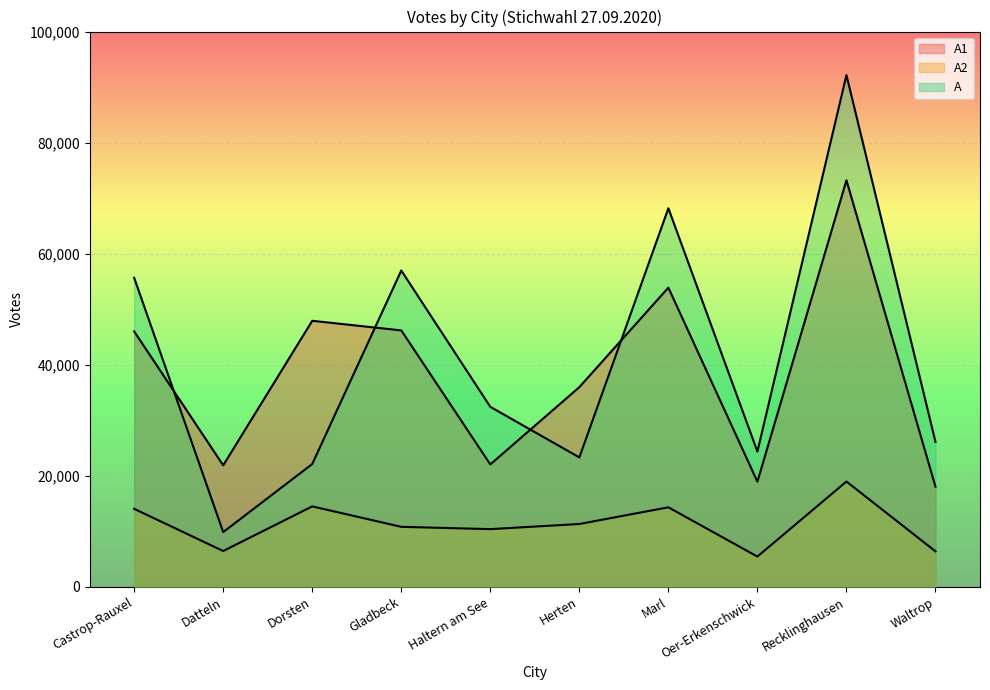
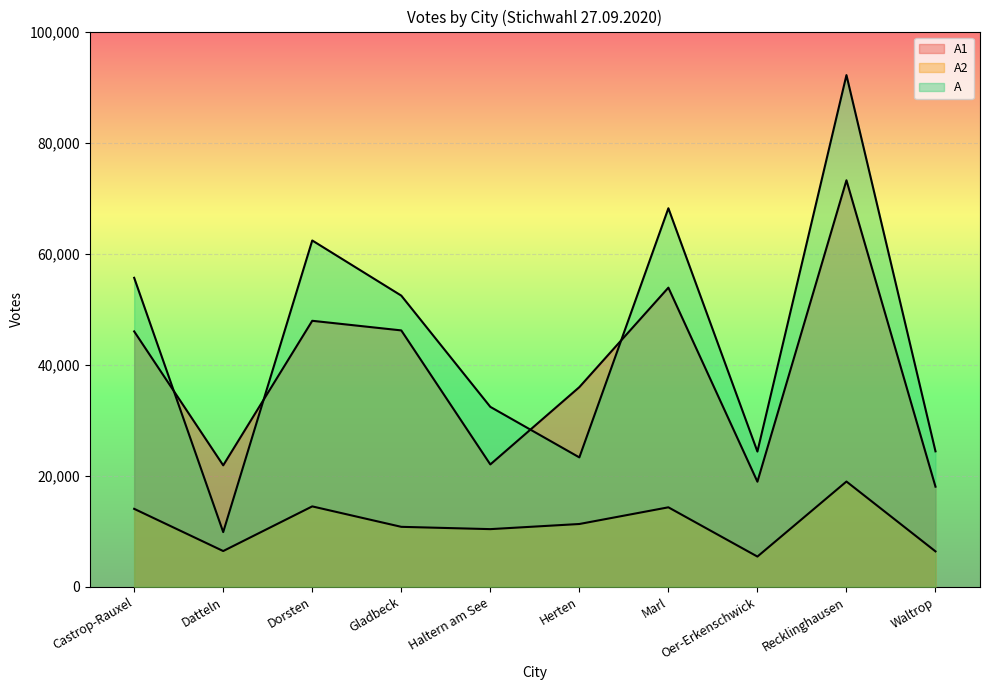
A, Dorsten: 22,000 -> 62,000
A, Gladbeck: 57,000 -> 52,000
A, Waltrop: 26,000 -> 24,000
